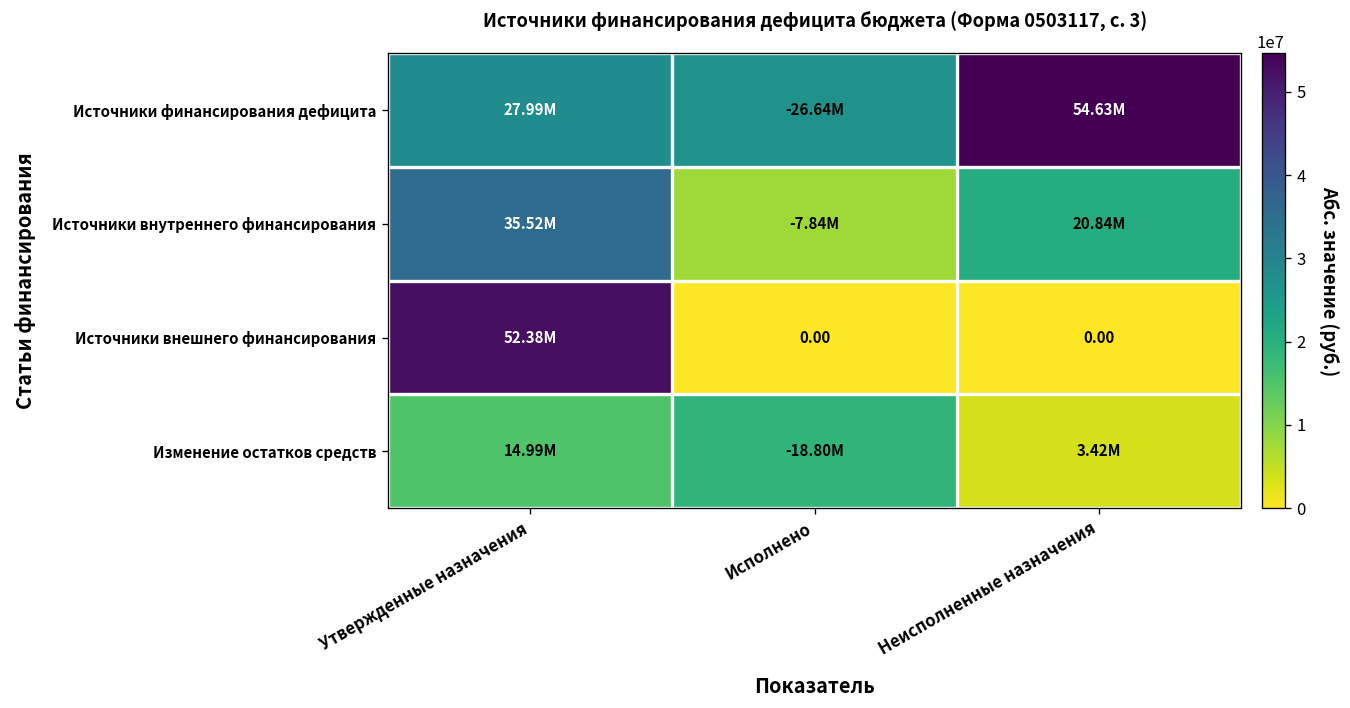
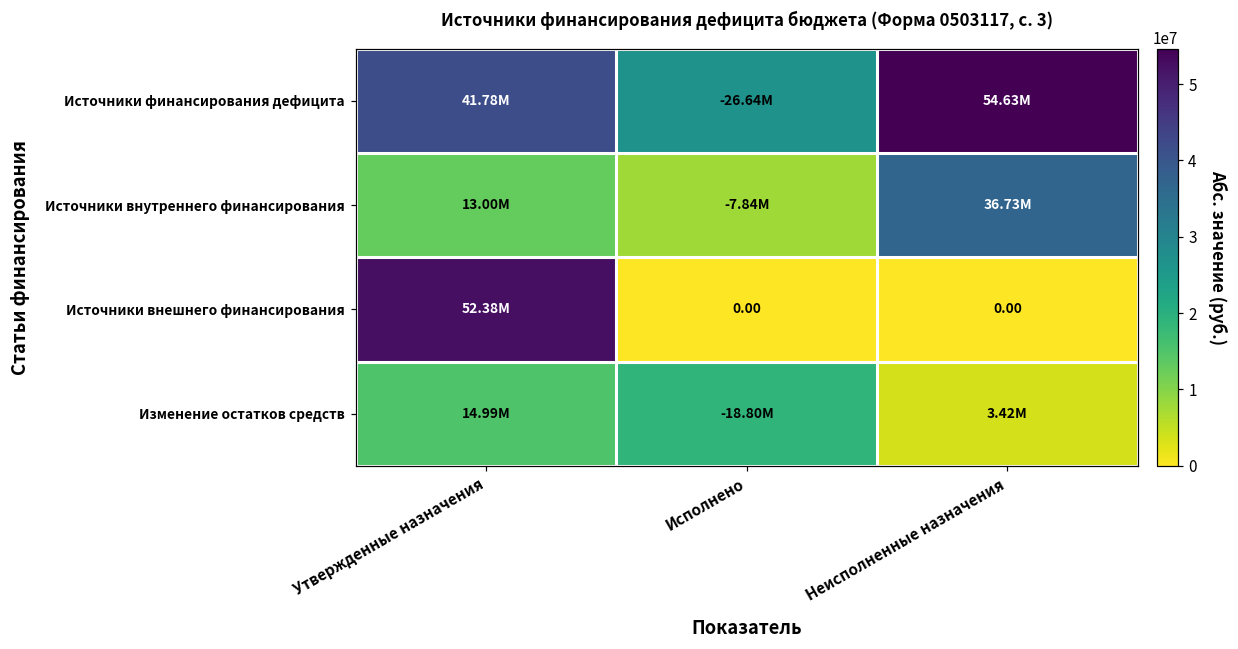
Источники финансирования дефицита, Утвержденные назначения: 27.99M -> 41.78M
Источники внутреннего финансирования, Утвержденные назначения: 35.52M -> 13.00M
Источники внутреннего финансирования, Неисполненные назначения: 20.84M -> 36.73M
